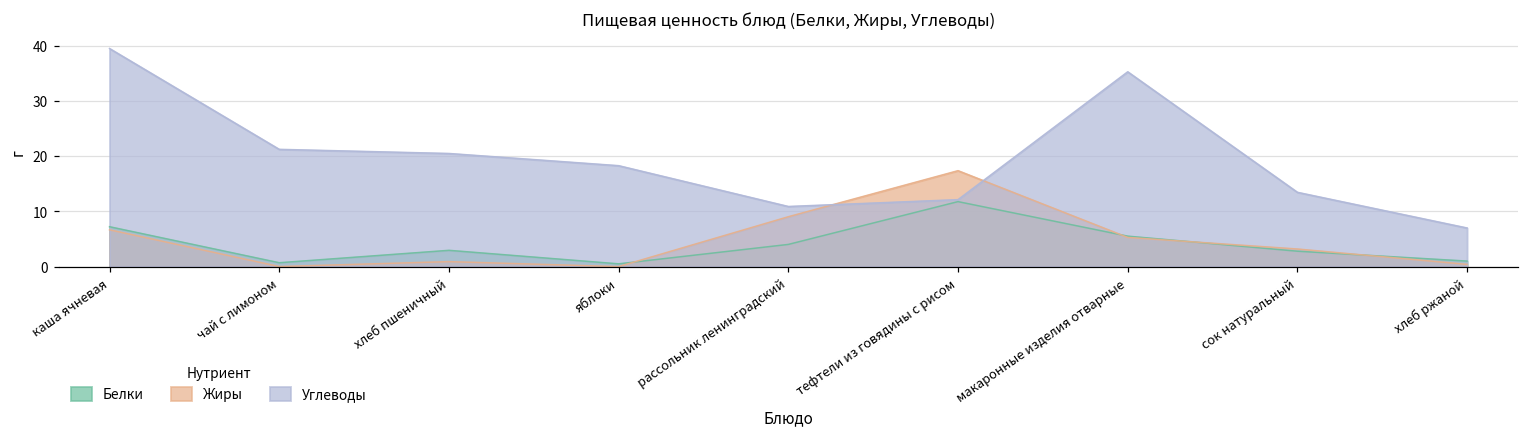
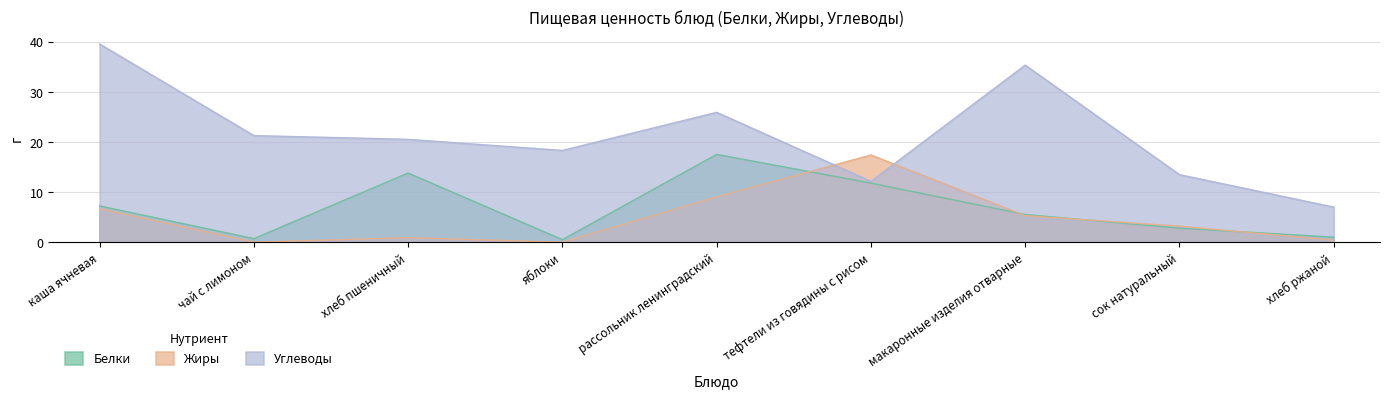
Белки, хлеб пшеничный: 3 -> 14
Белки, рассольник ленинградский: 4 -> 18
Углеводы, рассольник ленинградский: 11 -> 26
